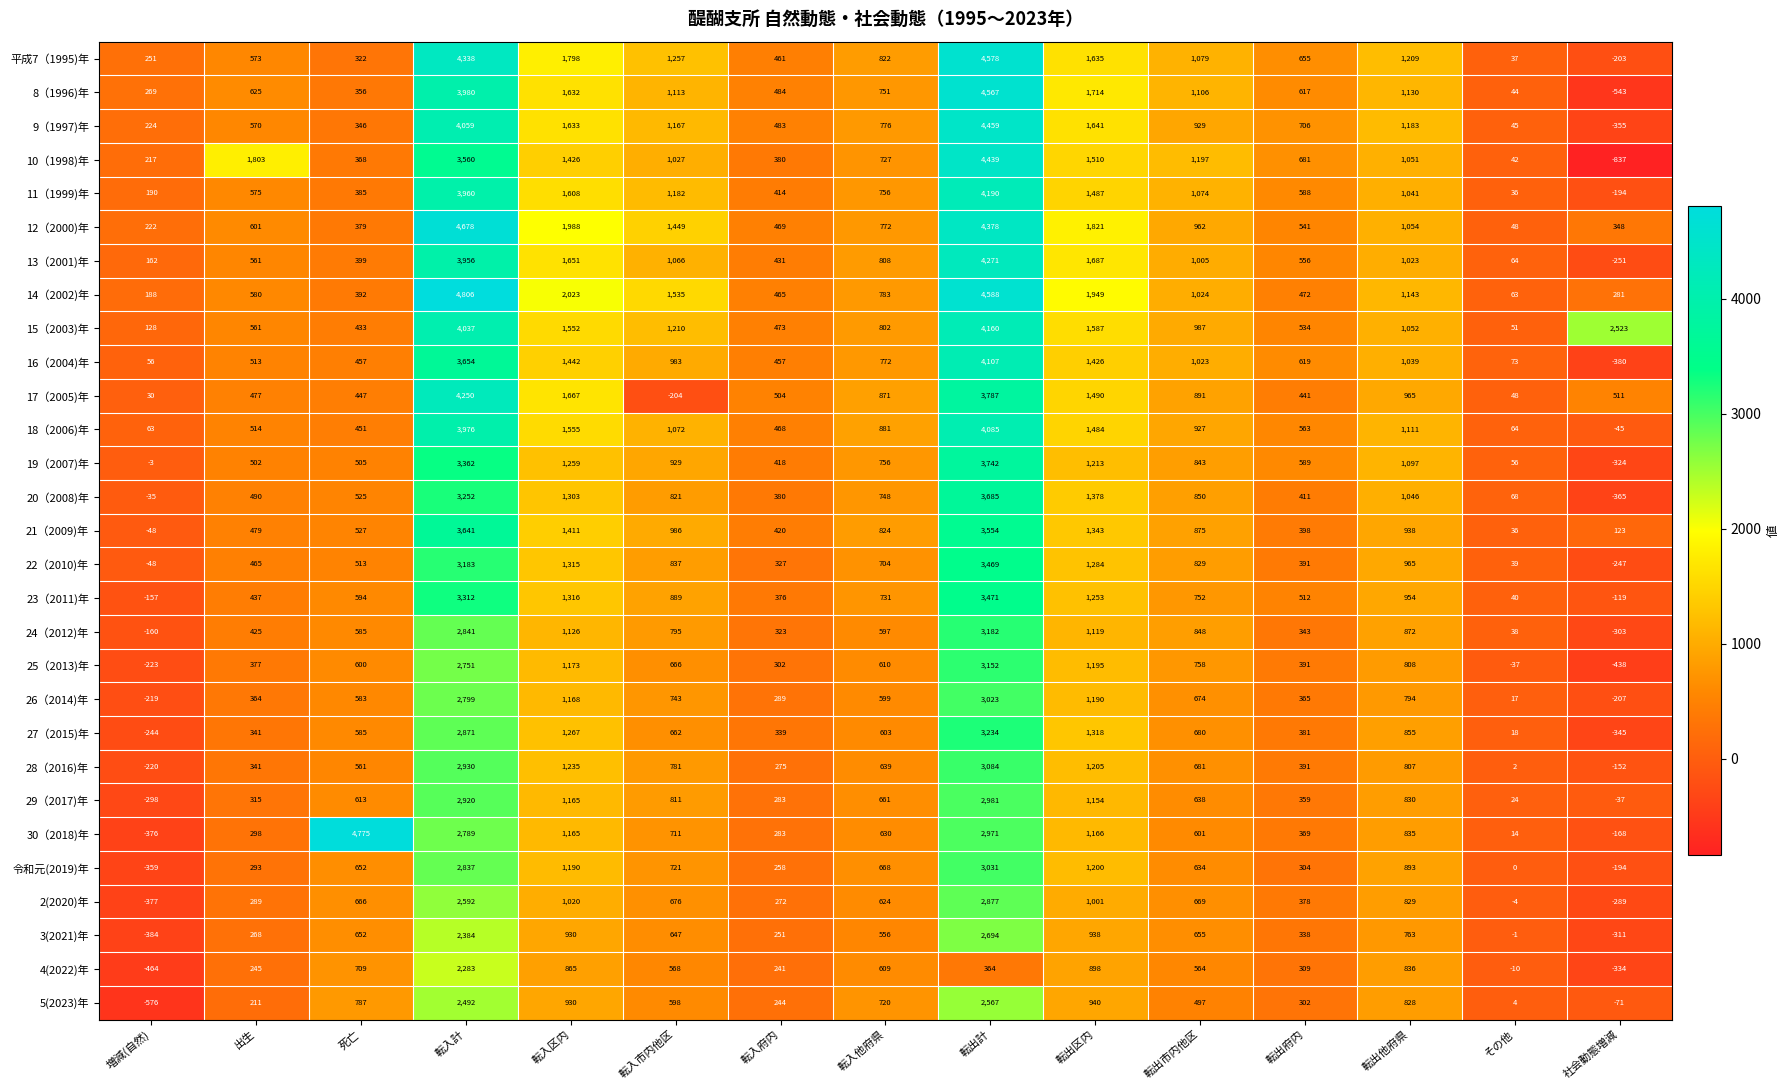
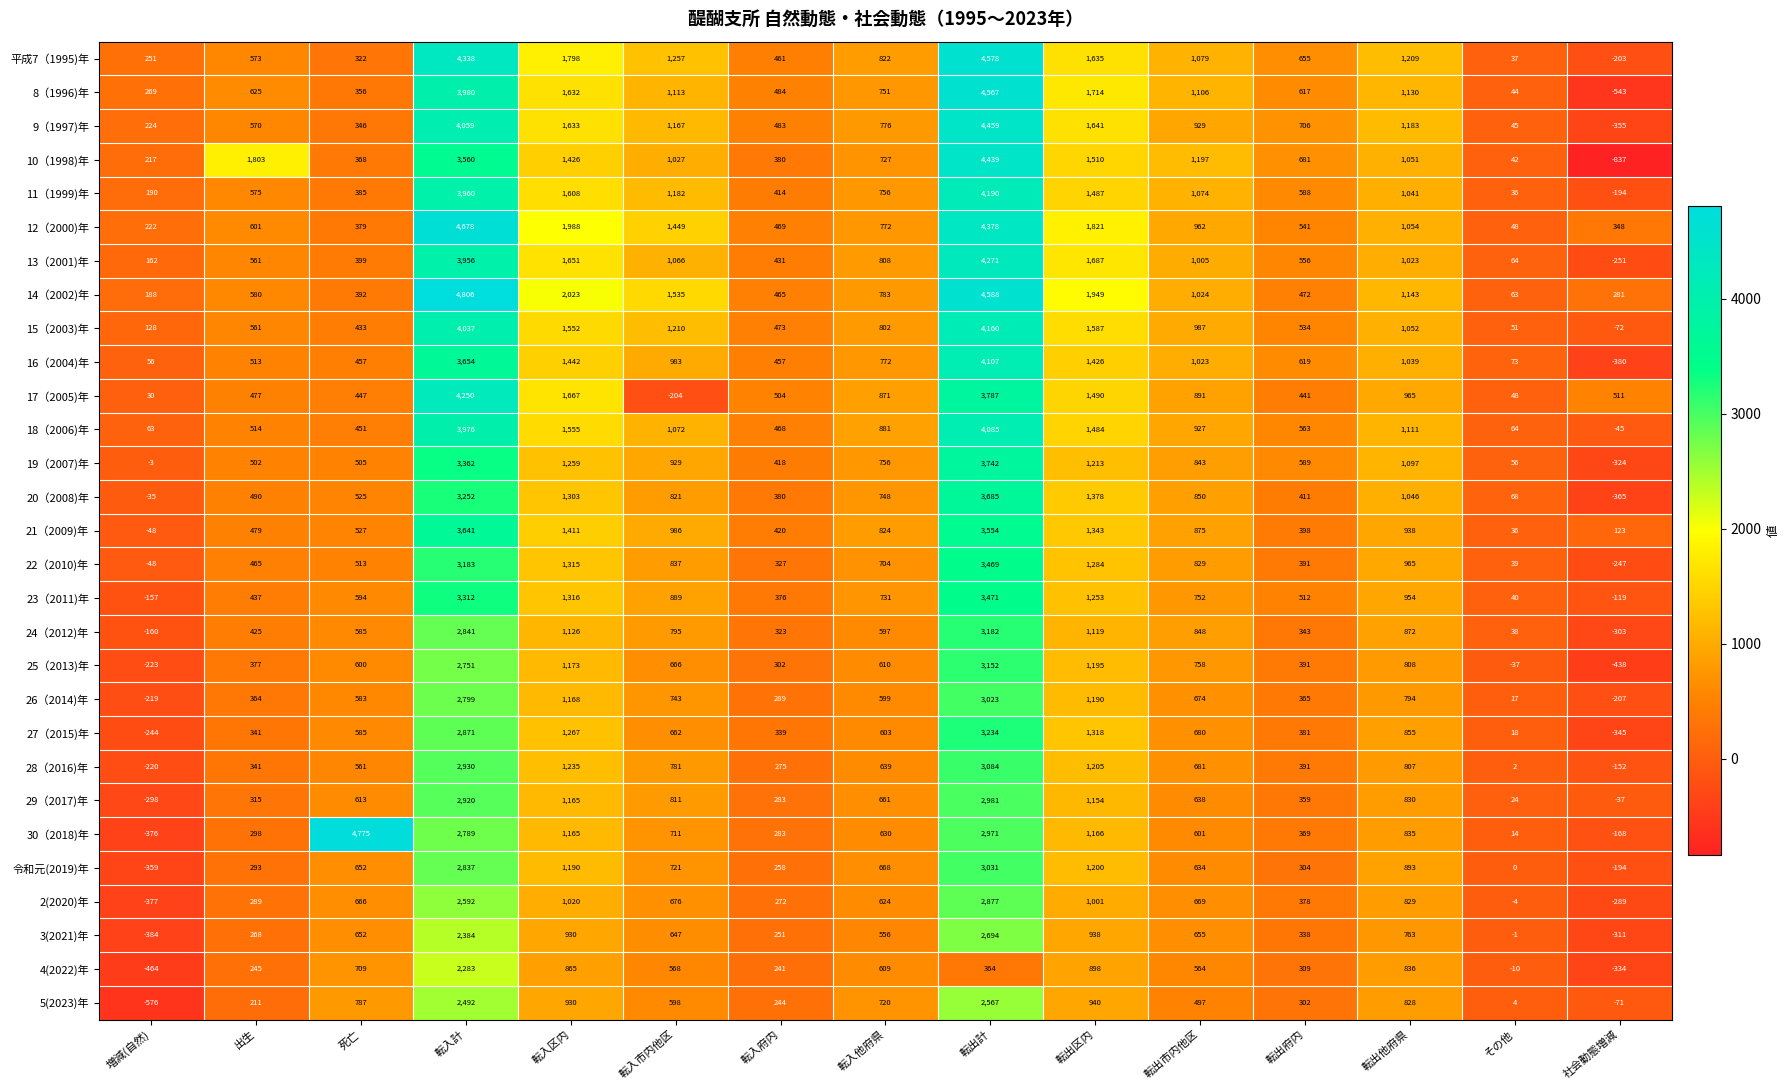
15（2003)年, 社会動態増減: 2,523 -> -72
